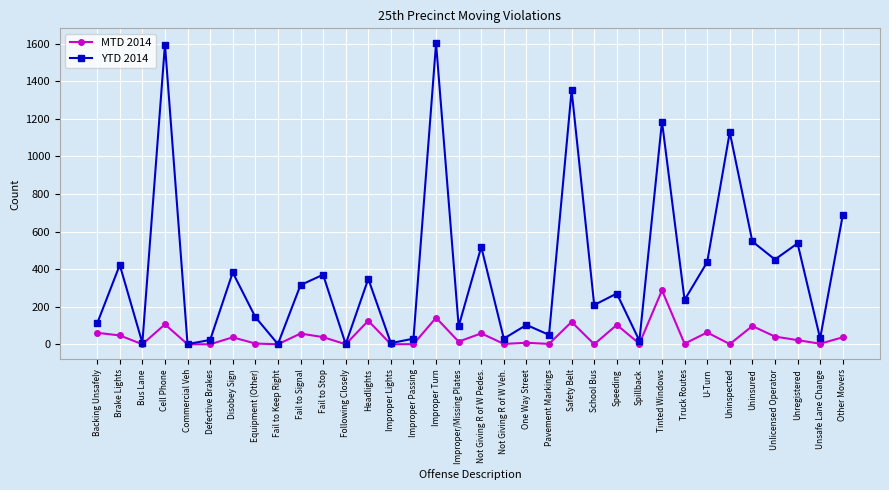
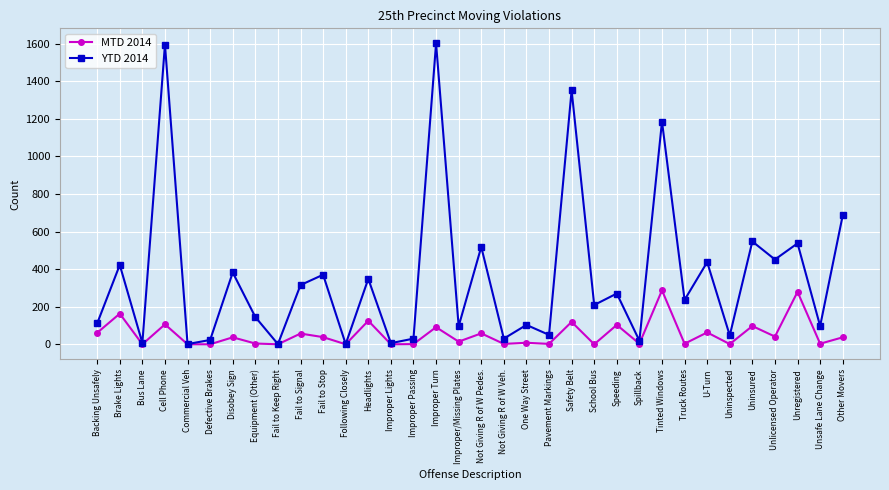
MTD 2014, Brake Lights: 50 -> 160
MTD 2014, Improper Turn: 140 -> 90
YTD 2014, Uninspected: 1130 -> 50
MTD 2014, Unregistered: 20 -> 280
YTD 2014, Unsafe Lane Change: 30 -> 100
